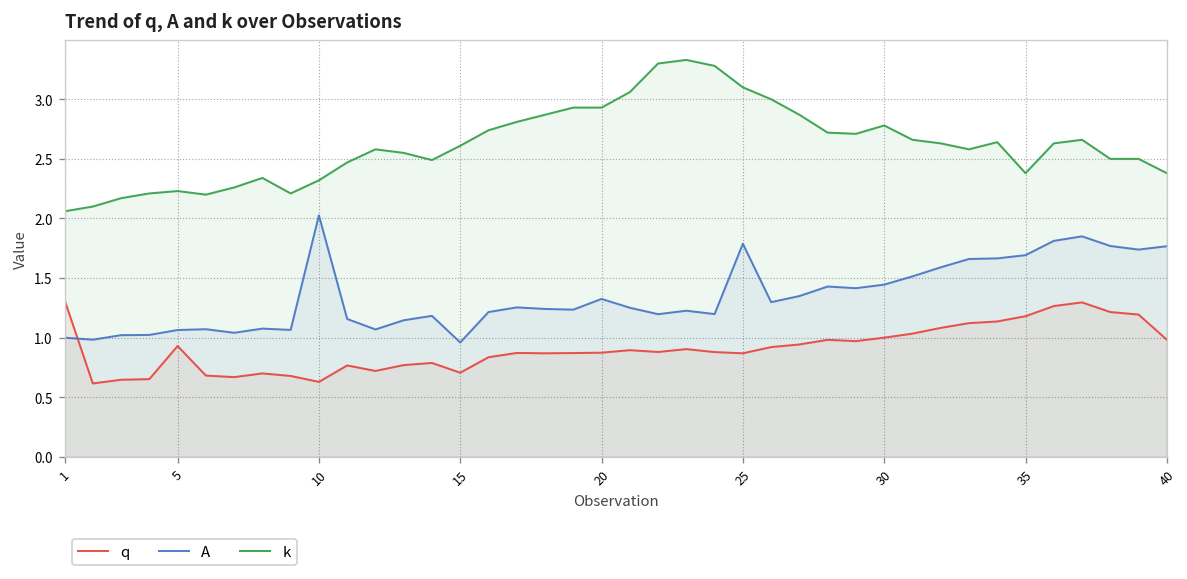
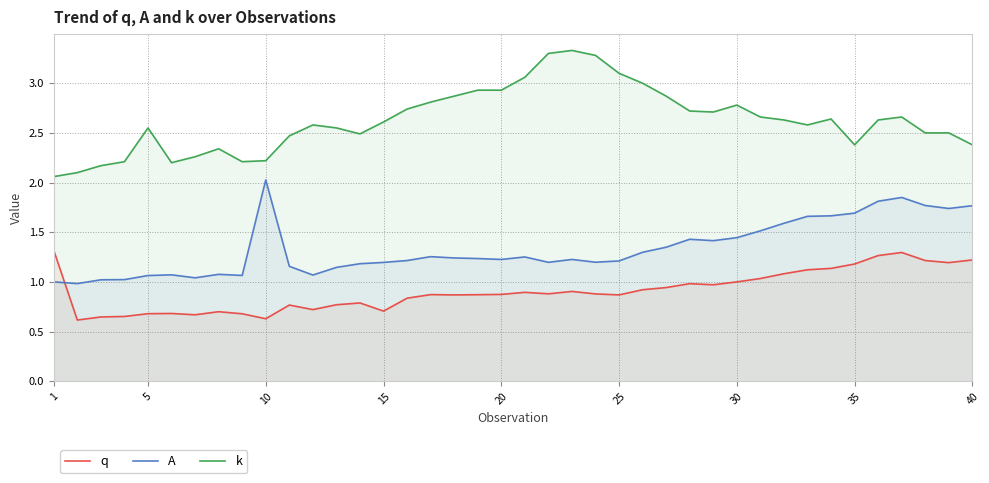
q, 5: 0.9 -> 0.7
k, 5: 2.2 -> 2.6
k, 10: 2.3 -> 2.2
A, 15: 1.0 -> 1.2
A, 20: 1.3 -> 1.2
A, 25: 1.8 -> 1.2
q, 40: 1.0 -> 1.2
